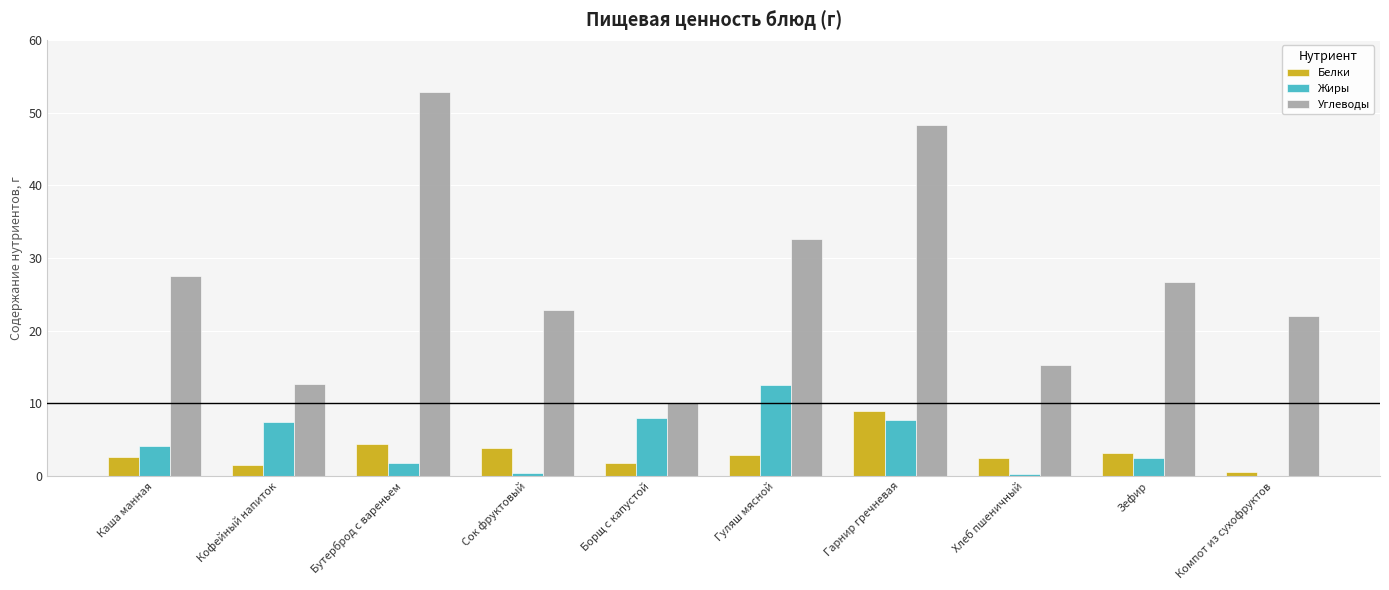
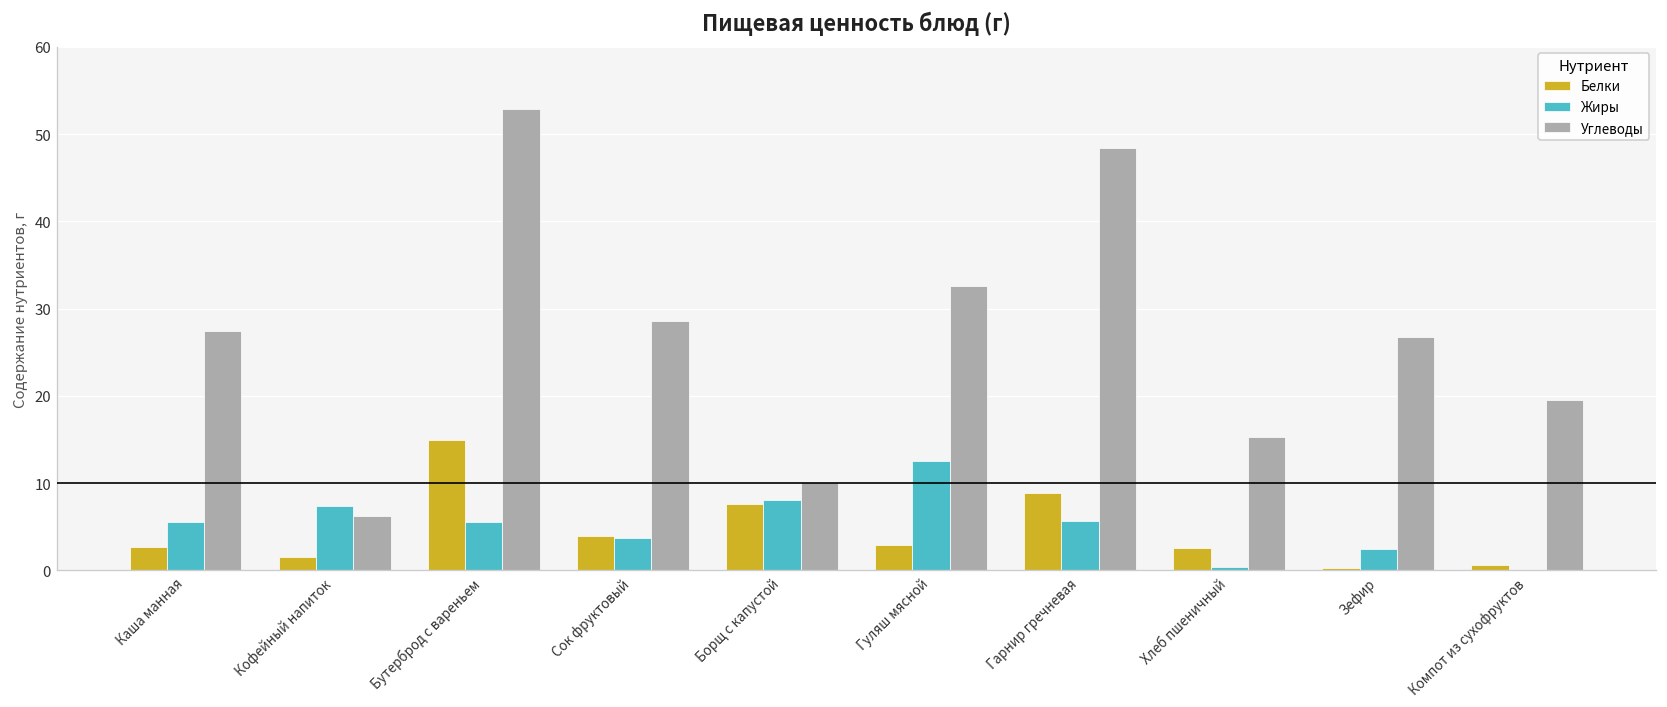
Жиры, Каша манная: 4 -> 5
Углеводы, Кофейный напиток: 13 -> 6
Белки, Бутерброд с вареньем: 4 -> 15
Жиры, Бутерброд с вареньем: 2 -> 6
Жиры, Сок фруктовый: 0 -> 4
Углеводы, Сок фруктовый: 23 -> 29
Белки, Борщ с капустой: 2 -> 8
Жиры, Гарнир гречневая: 8 -> 6
Белки, Зефир: 3 -> 0
Углеводы, Компот из сухофруктов: 22 -> 20
